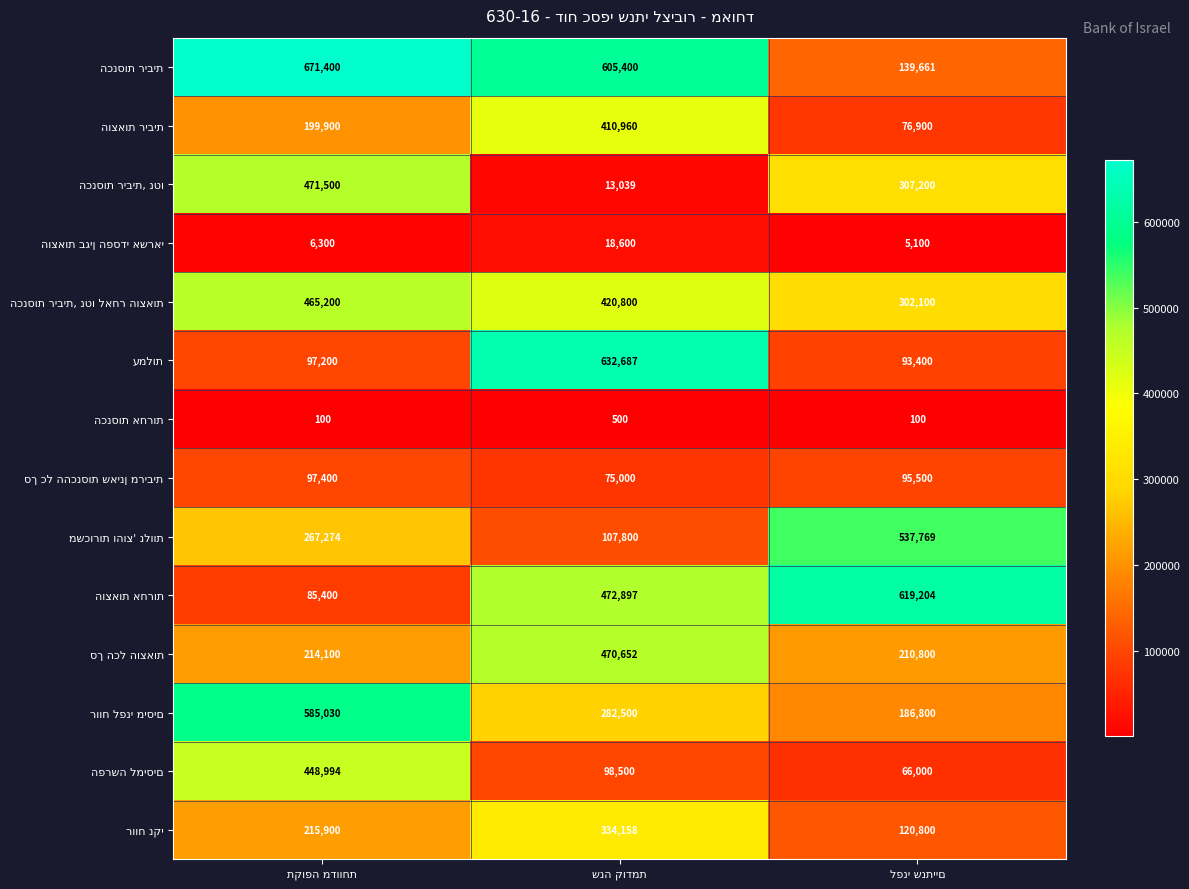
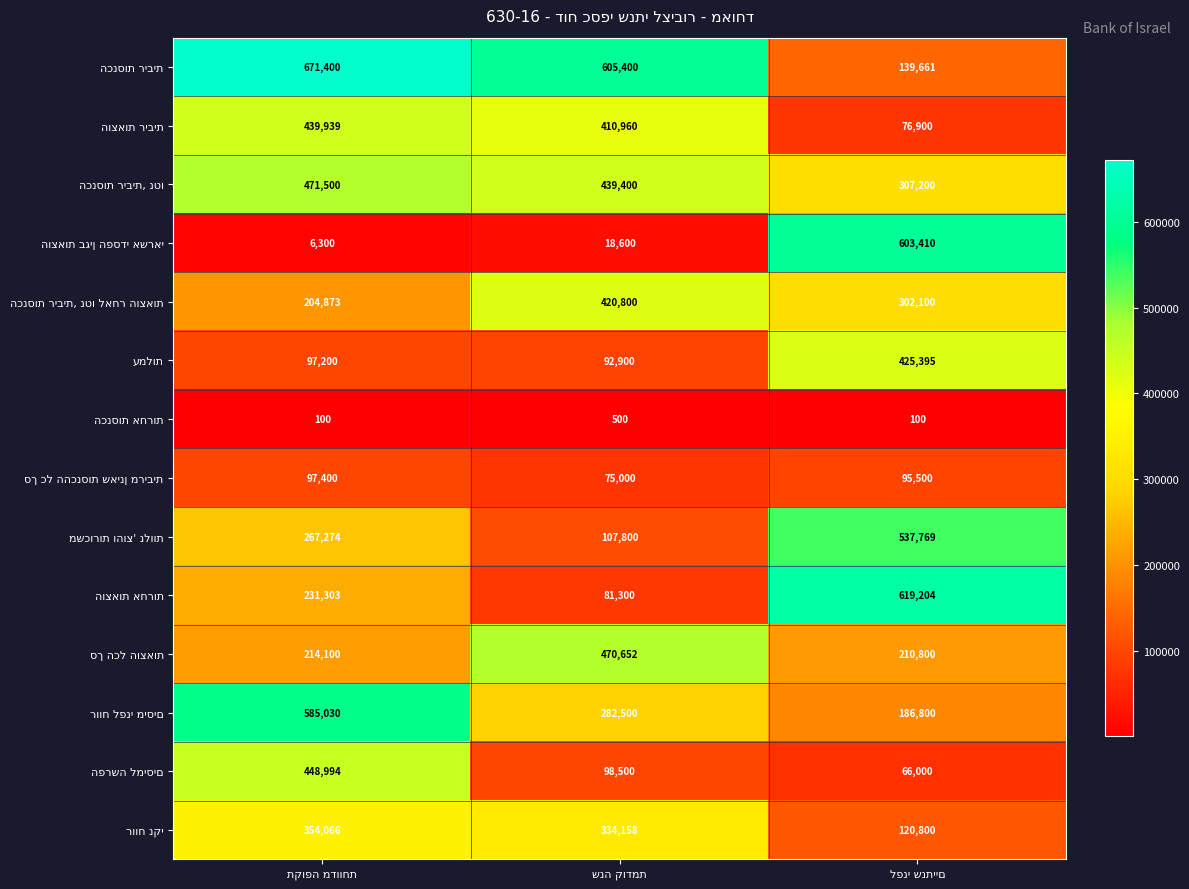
הוצאות ריבית, תקופה מדווחת: 199,900 -> 439,939
הכנסות ריבית, נטו, שנה קודמת: 13,039 -> 439,400
הוצאות בגין הפסדי אשראי, לפני שנתיים: 5,100 -> 603,410
הכנסות ריבית, נטו לאחר הוצאות, תקופה מדווחת: 465,200 -> 204,873
עמלות, שנה קודמת: 632,687 -> 92,900
עמלות, לפני שנתיים: 93,400 -> 425,395
הוצאות אחרות, תקופה מדווחת: 85,400 -> 231,303
הוצאות אחרות, שנה קודמת: 472,897 -> 81,300
רווח נקי, תקופה מדווחת: 215,900 -> 354,066
